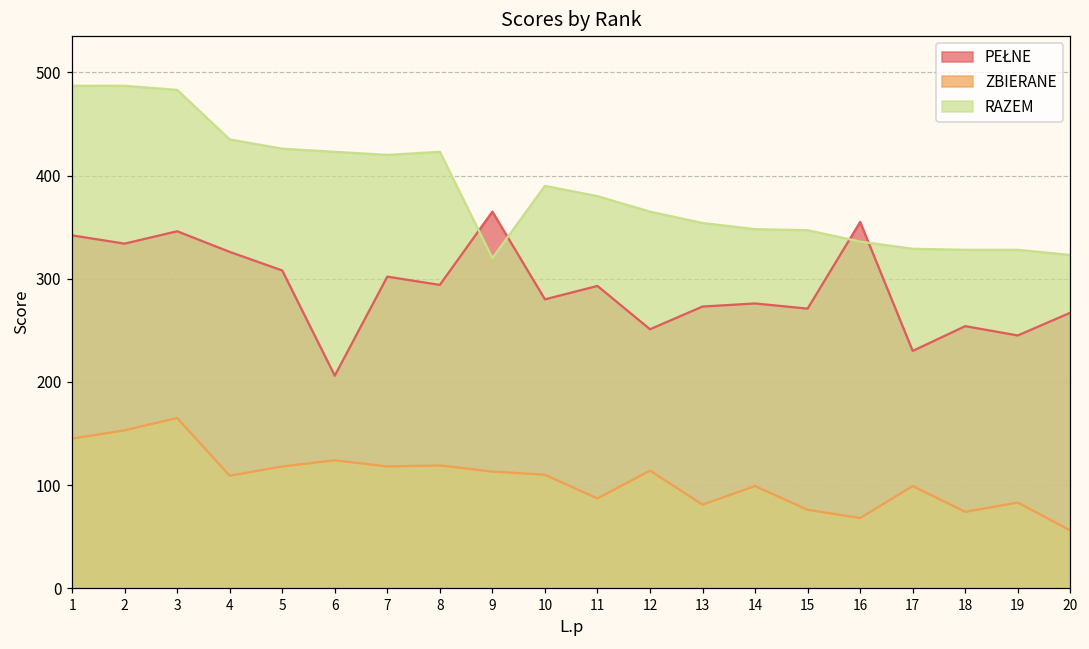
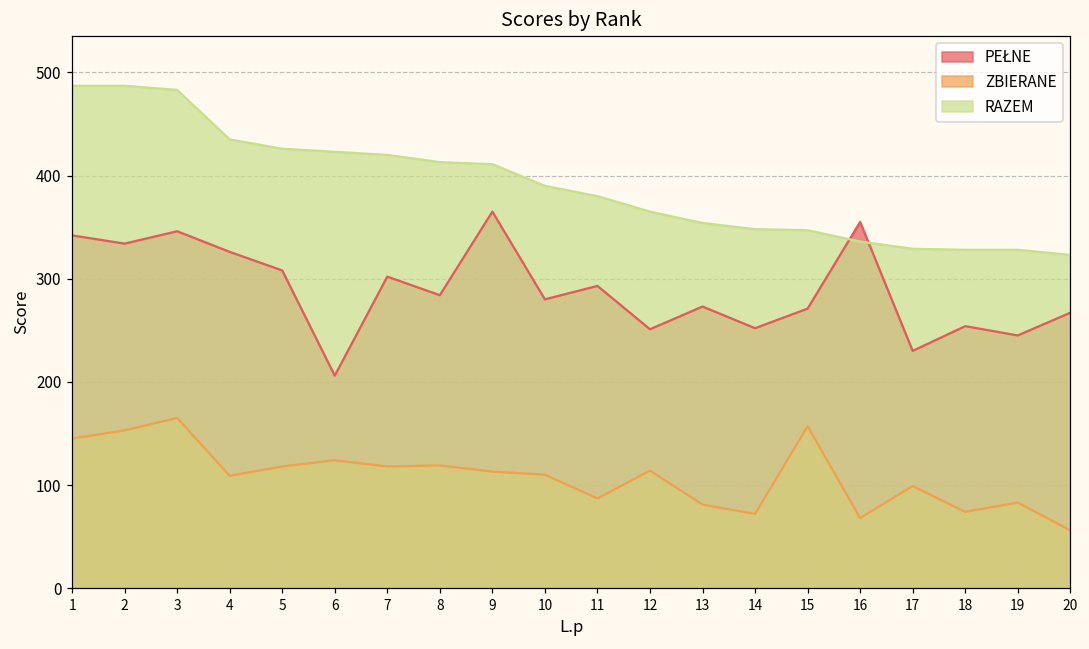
PEŁNE, 8: 290 -> 280
RAZEM, 8: 420 -> 410
RAZEM, 9: 320 -> 410
PEŁNE, 14: 280 -> 250
ZBIERANE, 14: 100 -> 70
ZBIERANE, 15: 80 -> 160
